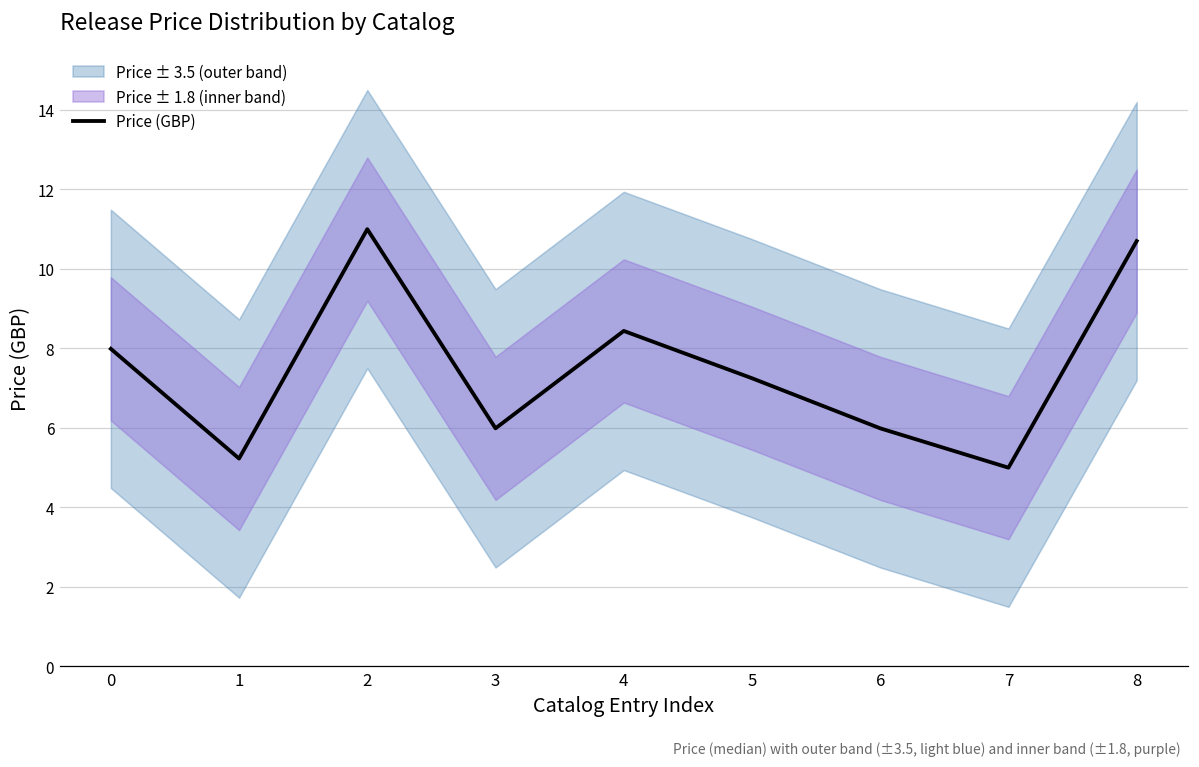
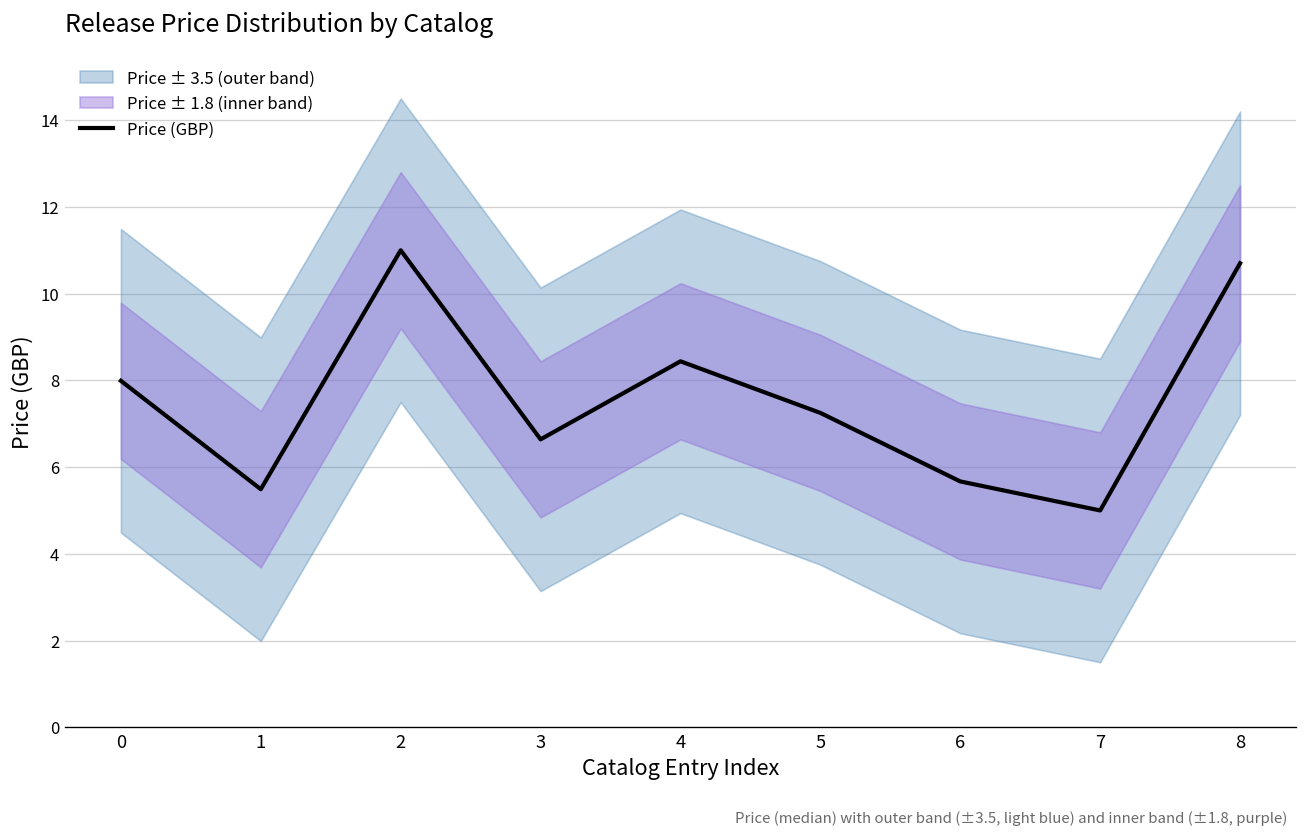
Price (GBP), 1: 5.2 -> 5.5
Price (GBP), 3: 6.0 -> 6.6
Price (GBP), 6: 6.0 -> 5.7
